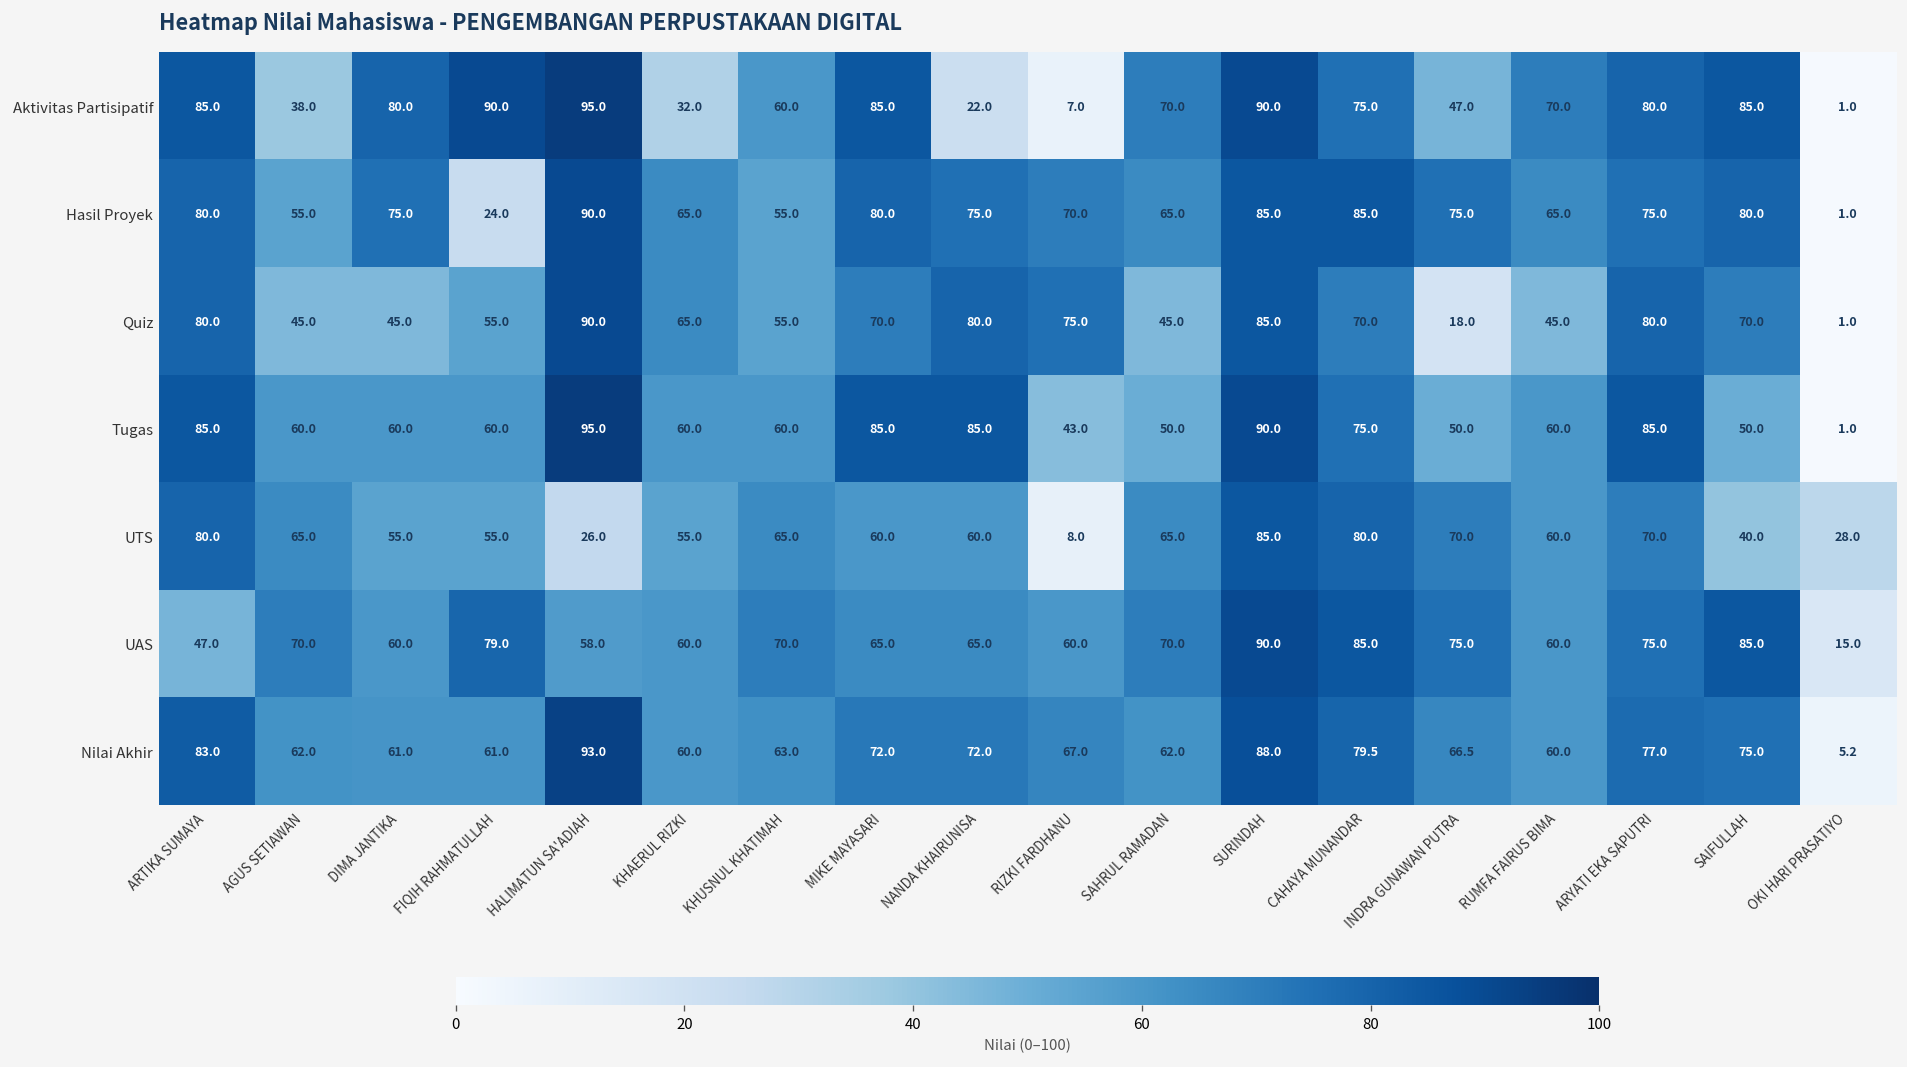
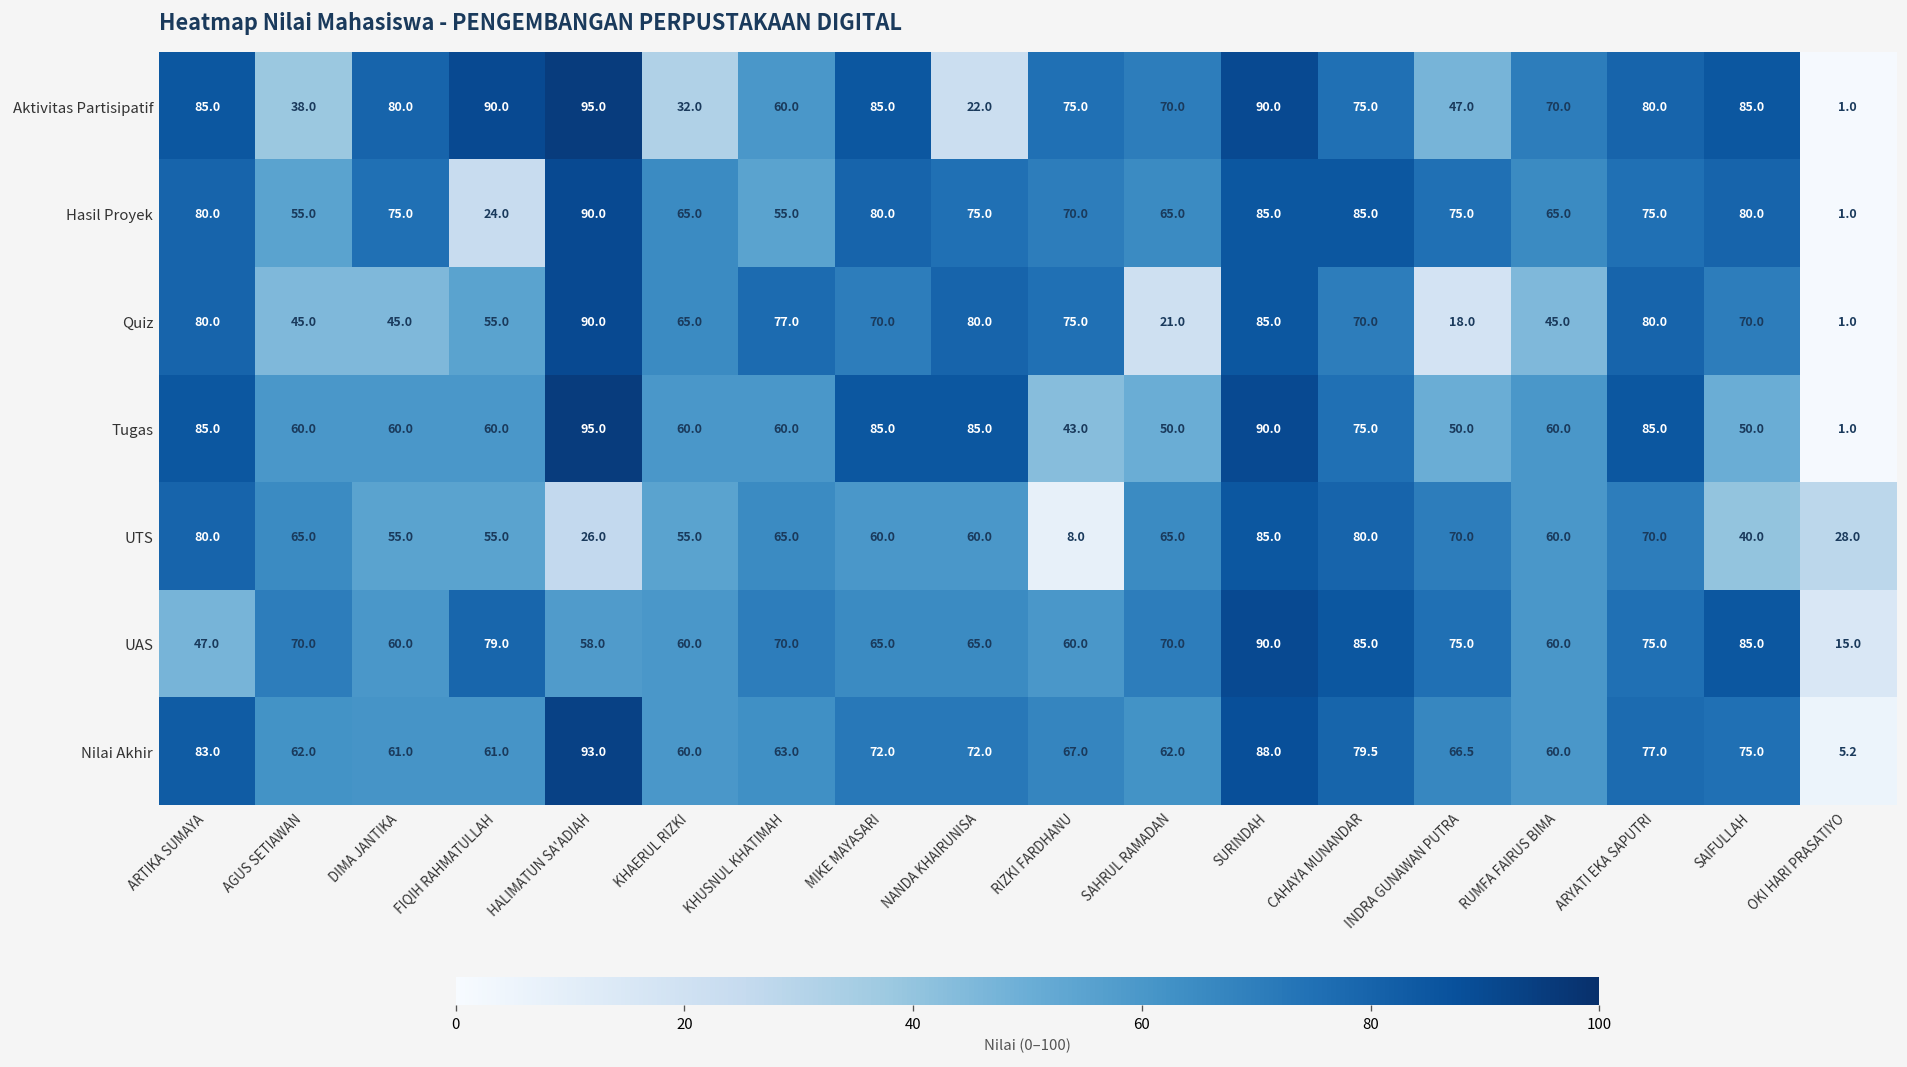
Aktivitas Partisipatif, RIZKI FARDHANU: 7.0 -> 75.0
Quiz, KHUSNUL KHATIMAH: 55.0 -> 77.0
Quiz, SAHRUL RAMADAN: 45.0 -> 21.0
